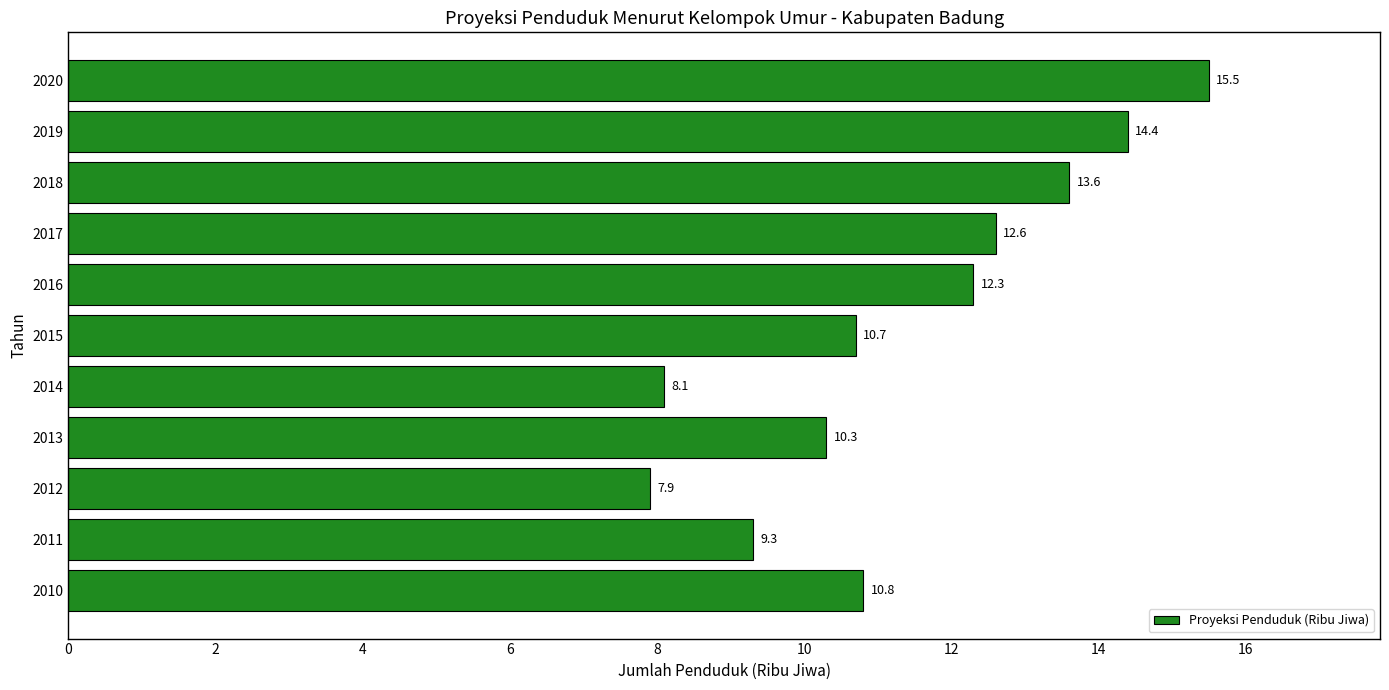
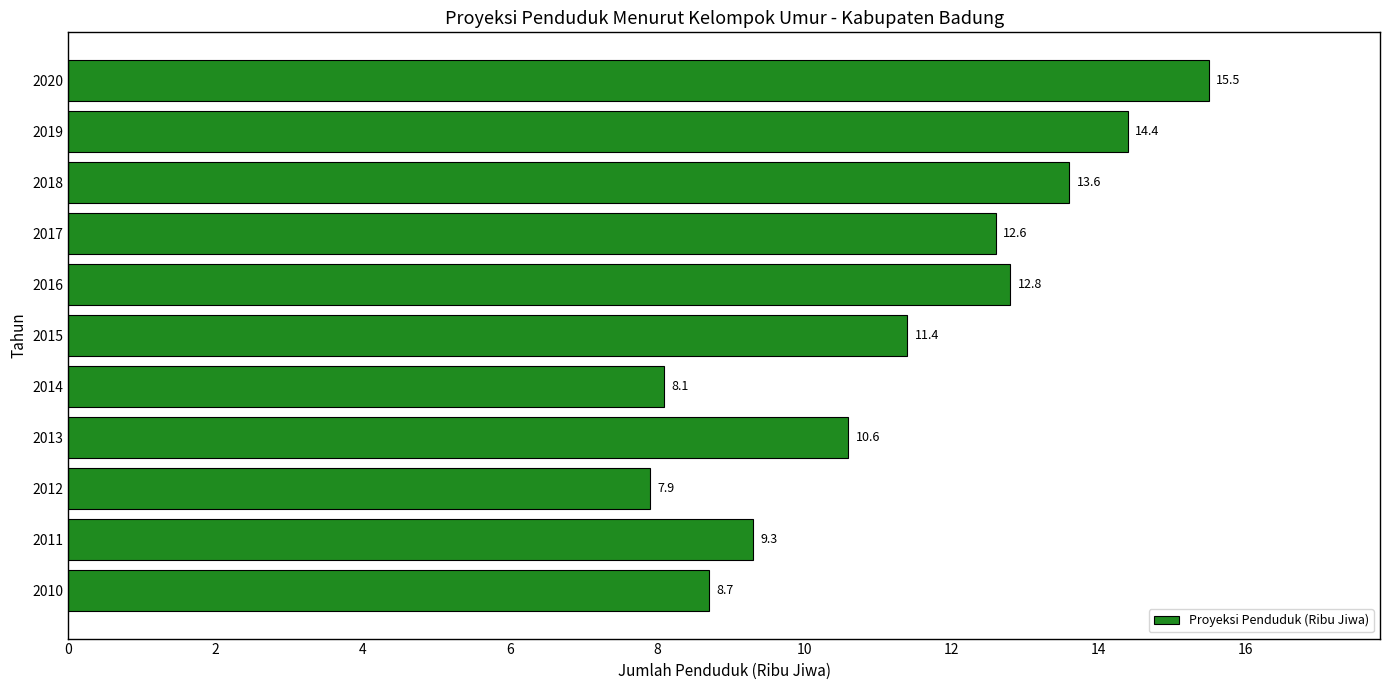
2016: 12.3 -> 12.8
2015: 10.7 -> 11.4
2013: 10.3 -> 10.6
2010: 10.8 -> 8.7
